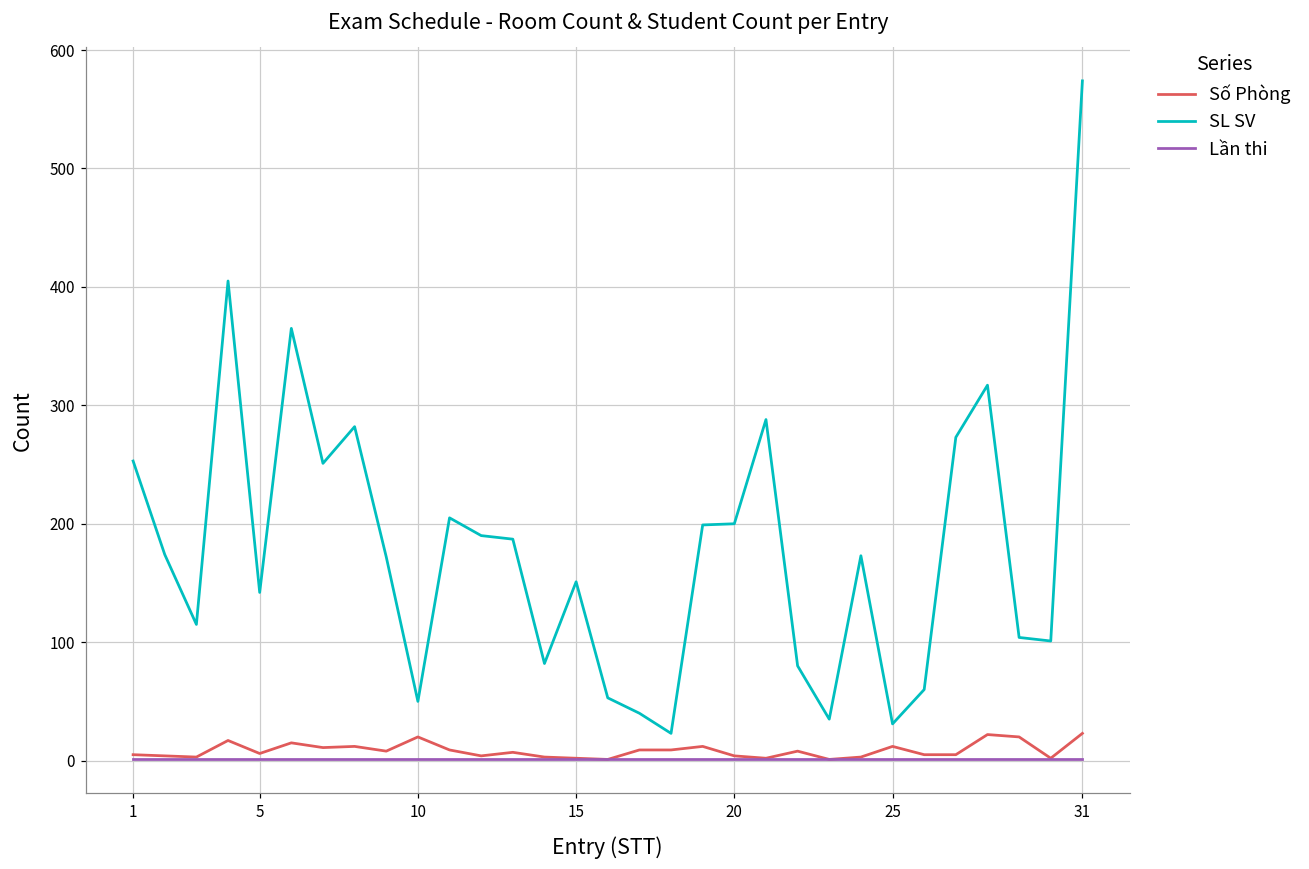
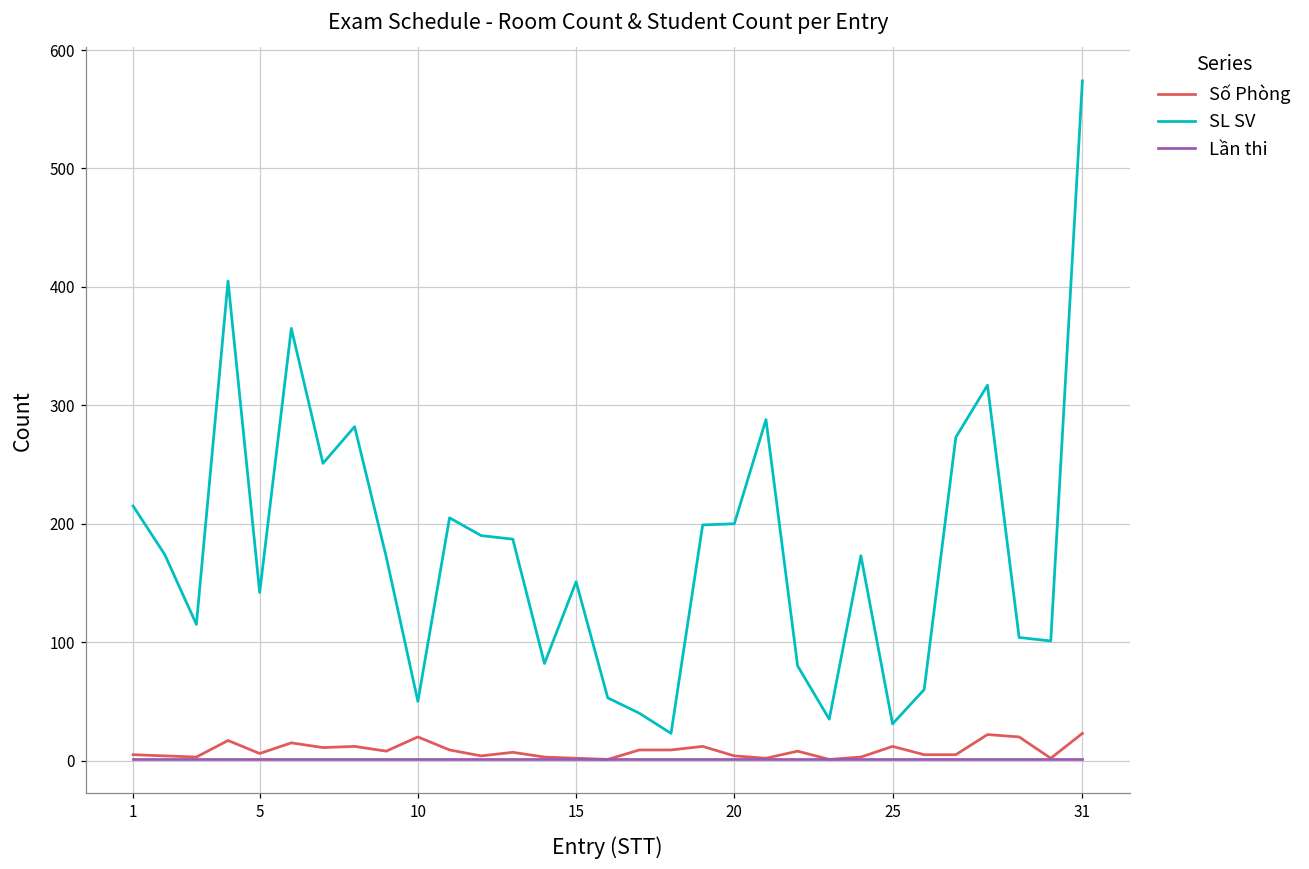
SL SV, 1: 253 -> 215
